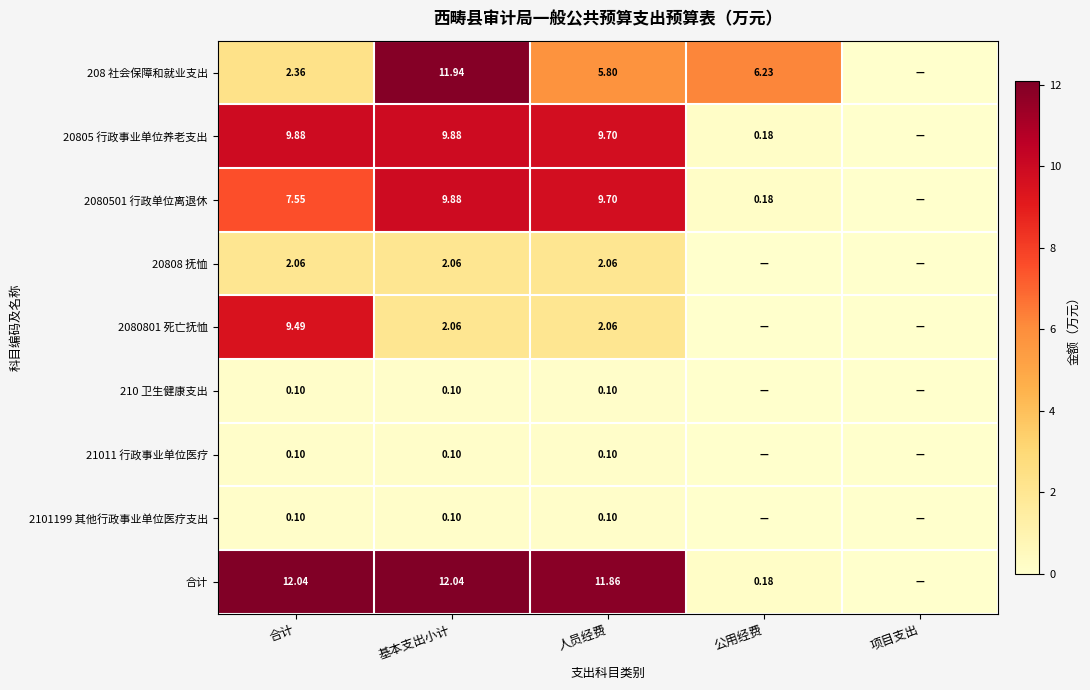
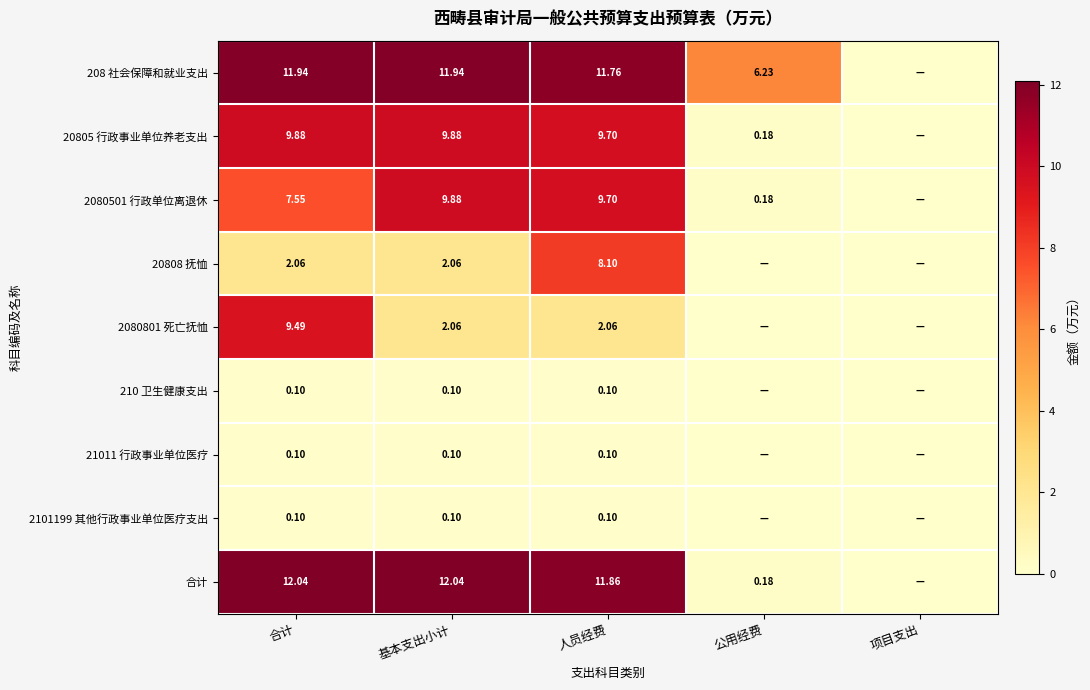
208 社会保障和就业支出, 合计: 2.36 -> 11.94
208 社会保障和就业支出, 人员经费: 5.80 -> 11.76
20808 抚恤, 人员经费: 2.06 -> 8.10
